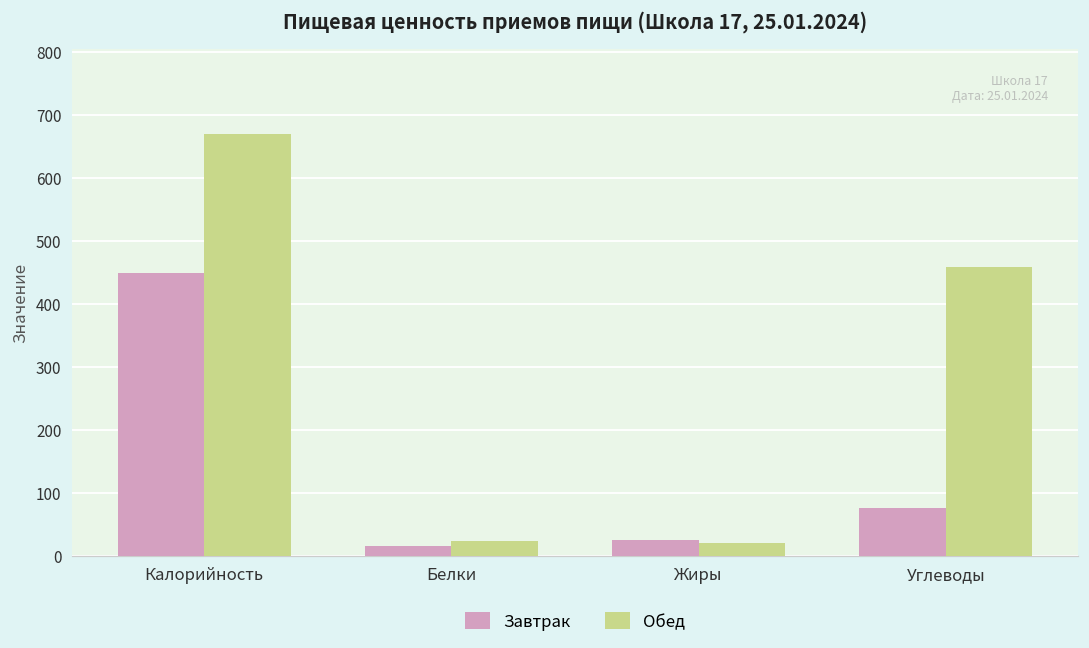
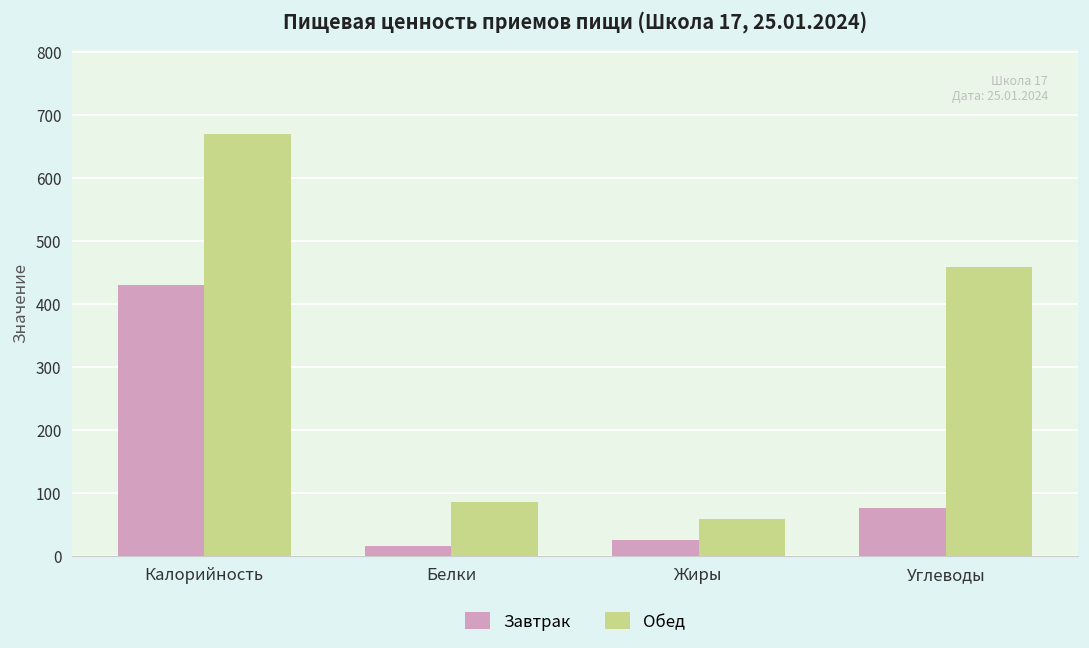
Завтрак, Калорийность: 450 -> 430
Обед, Белки: 20 -> 90
Обед, Жиры: 20 -> 60
